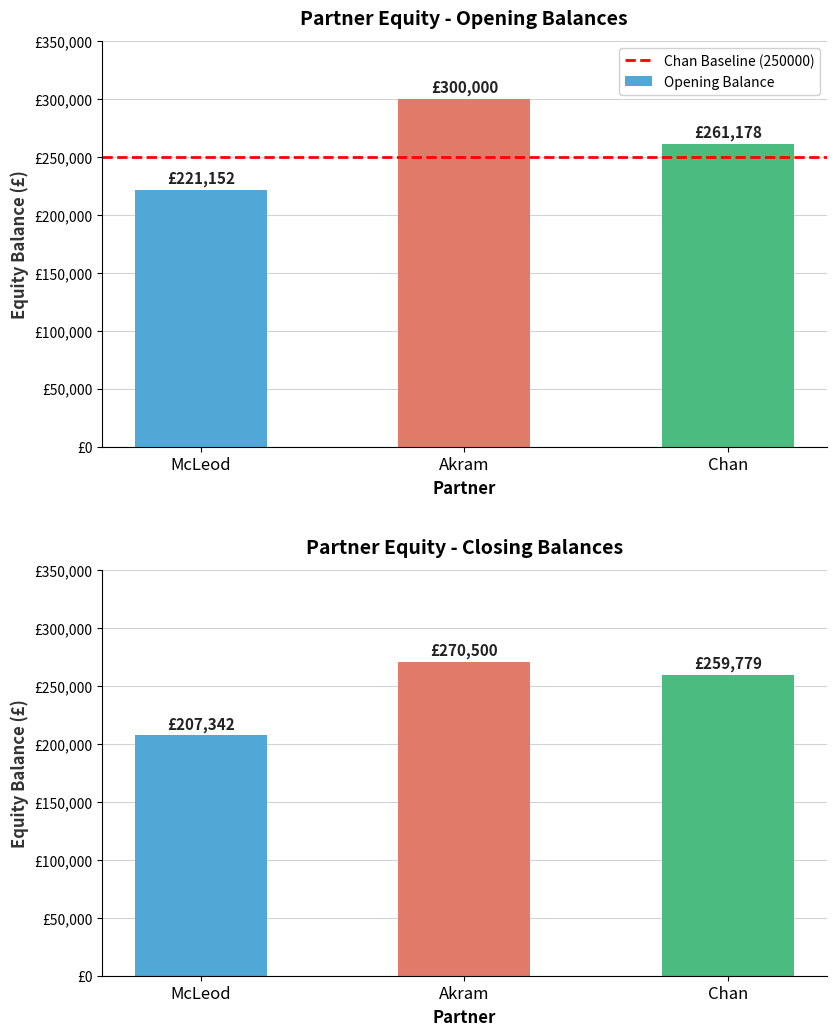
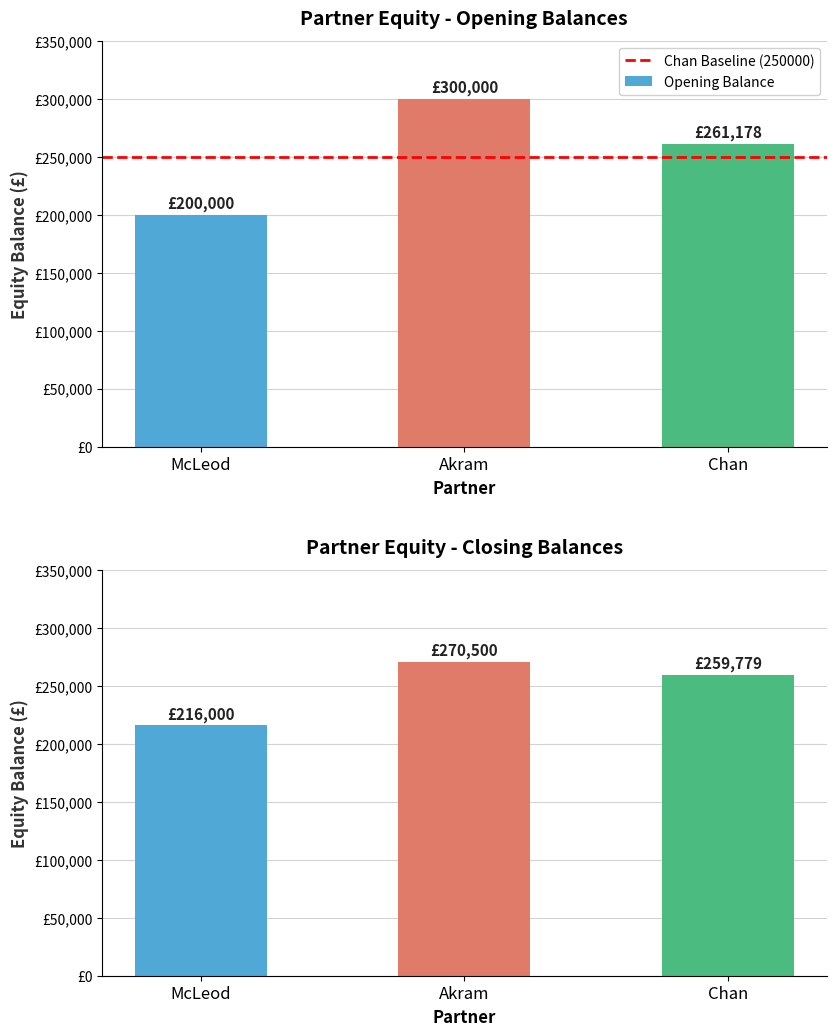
Partner Equity - Opening Balances, McLeod: £221,152 -> £200,000
Partner Equity - Closing Balances, McLeod: £207,342 -> £216,000
